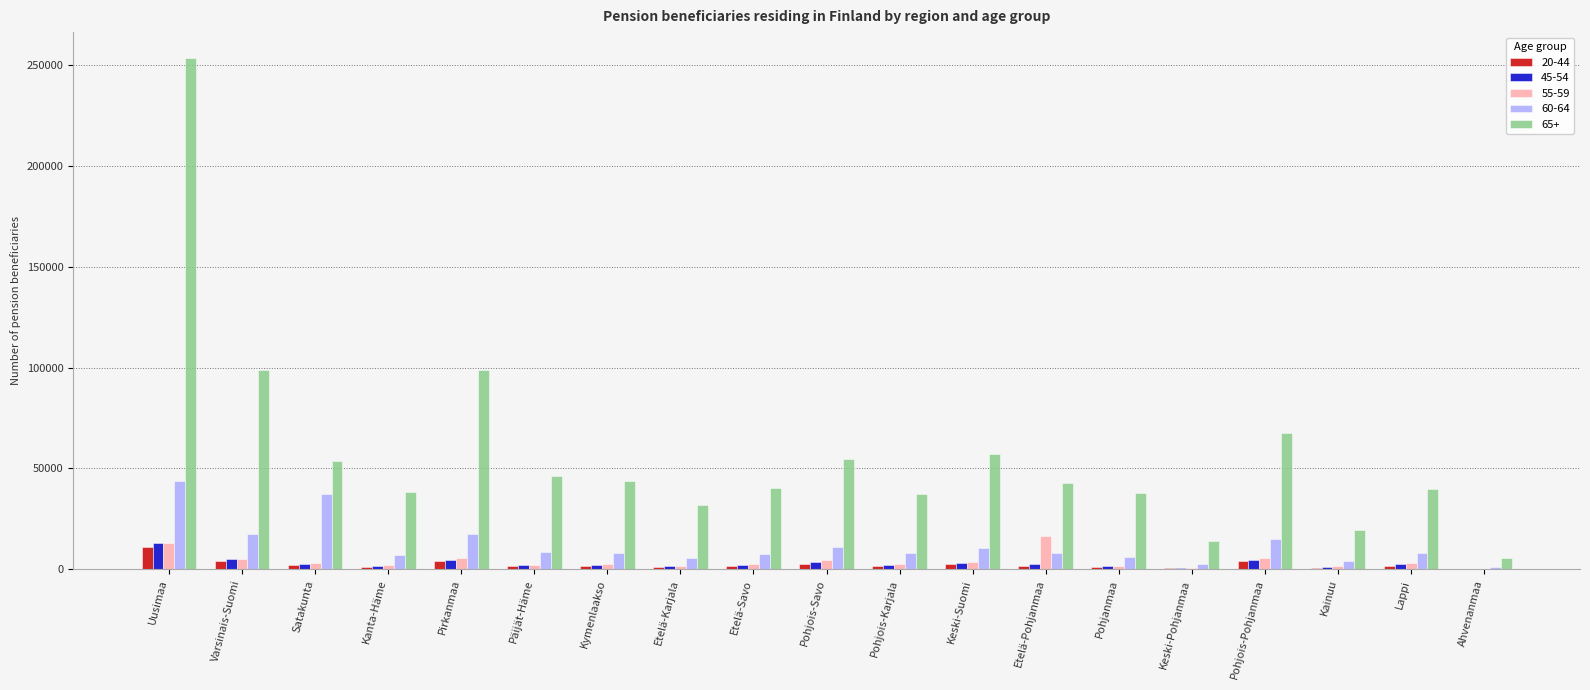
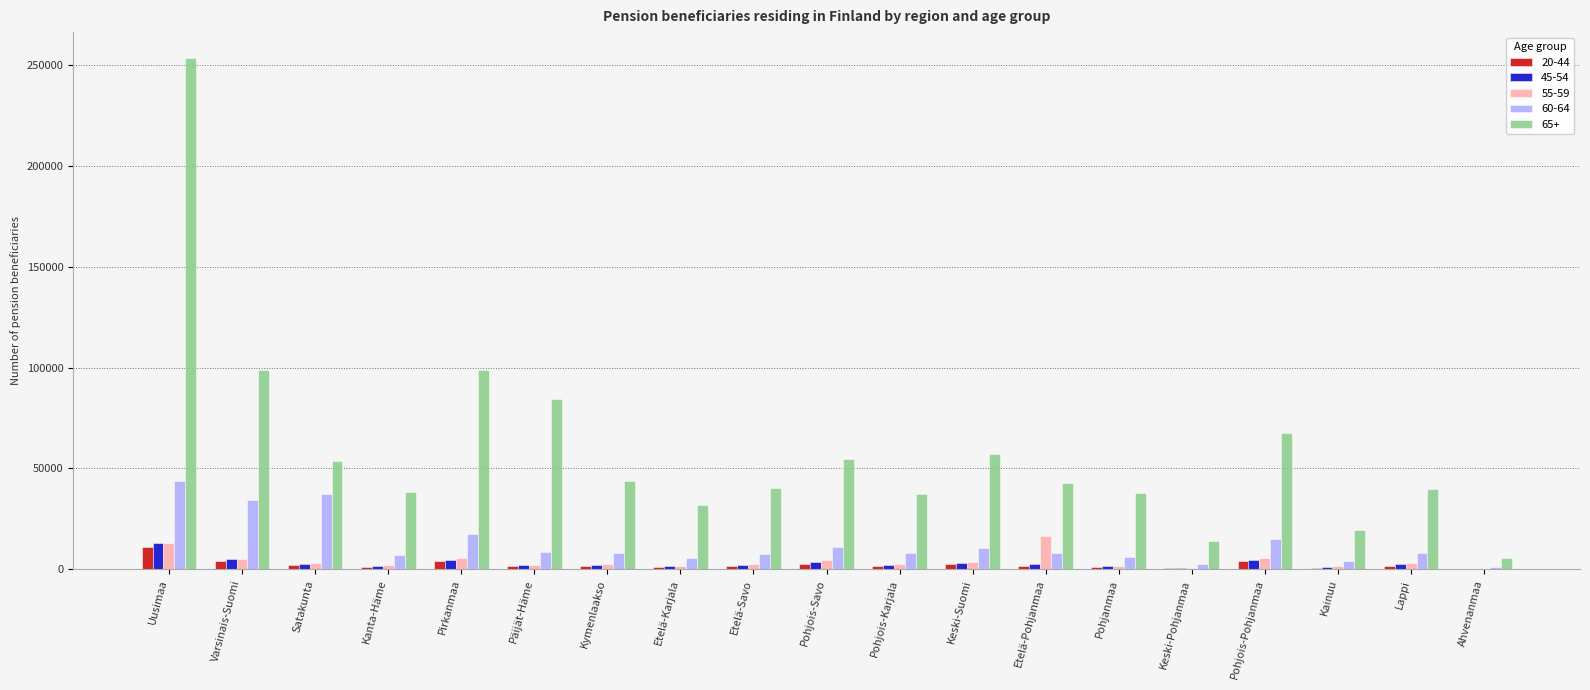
60-64, Varsinais-Suomi: 17000 -> 34000
65+, Päijät-Häme: 46000 -> 84000
